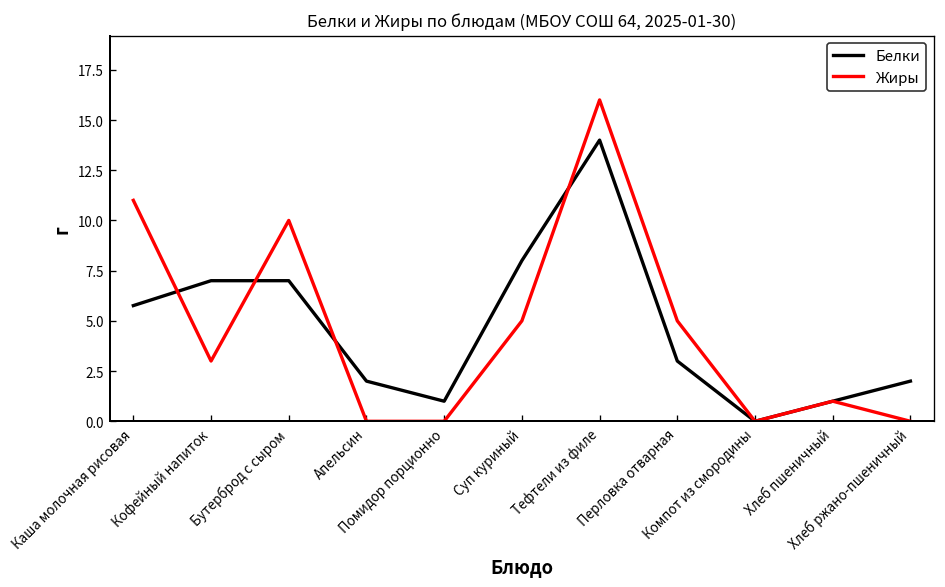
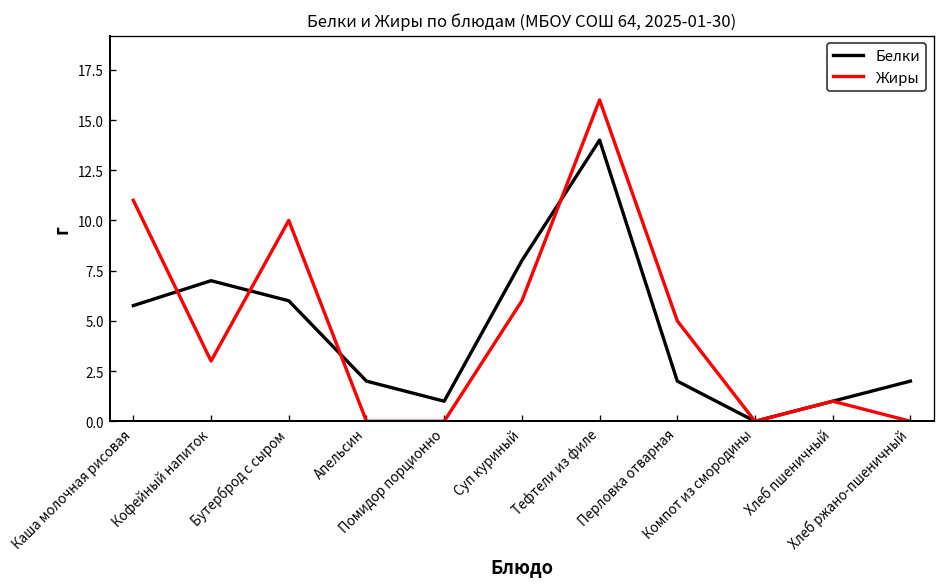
Белки, Бутерброд с сыром: 7 -> 6
Жиры, Суп куриный: 5 -> 6
Белки, Перловка отварная: 3 -> 2
